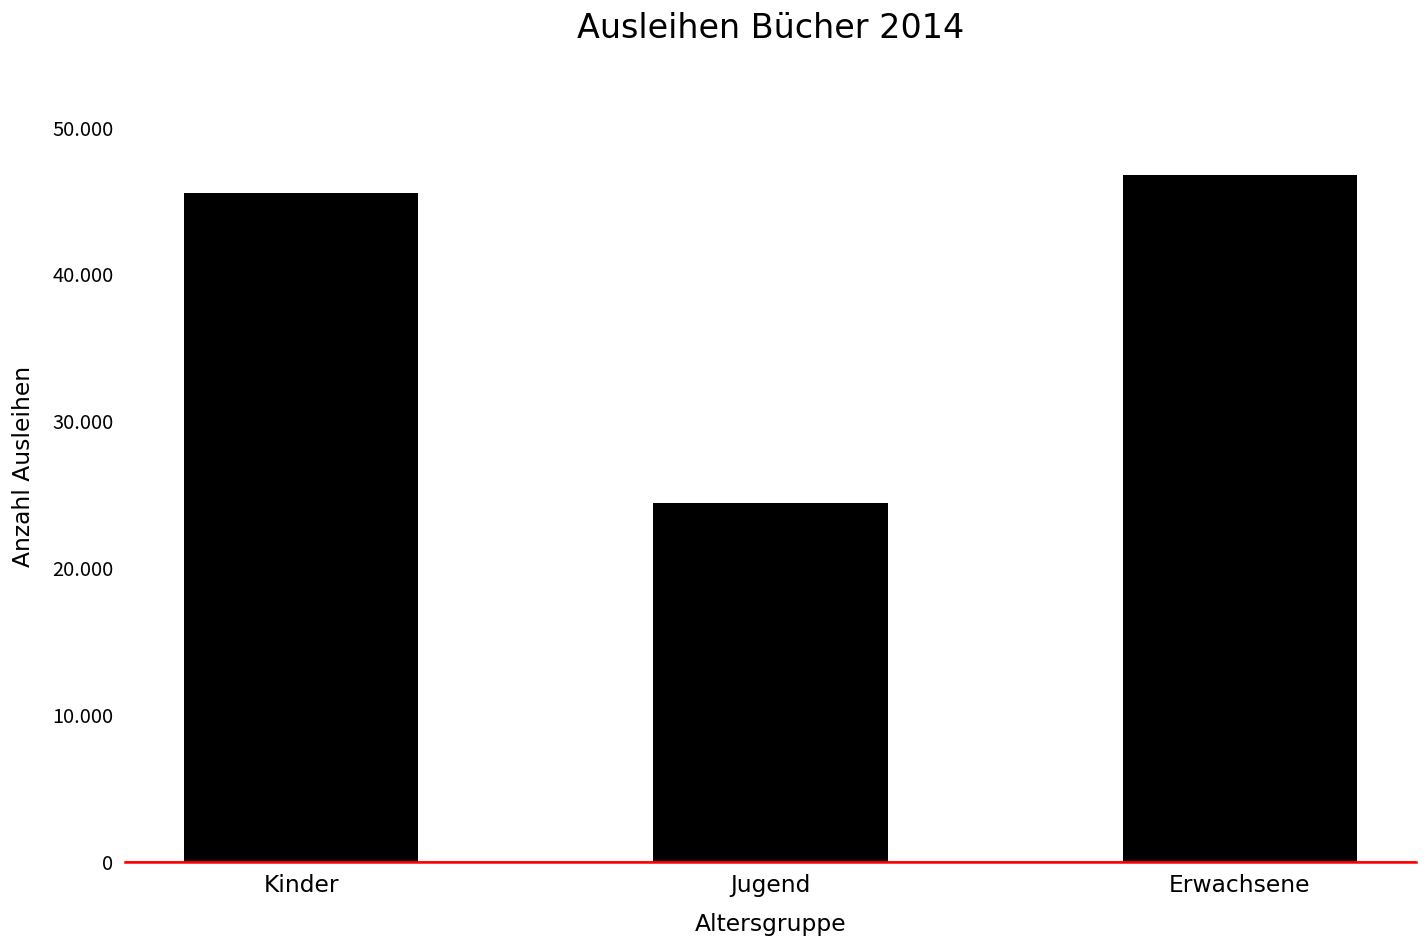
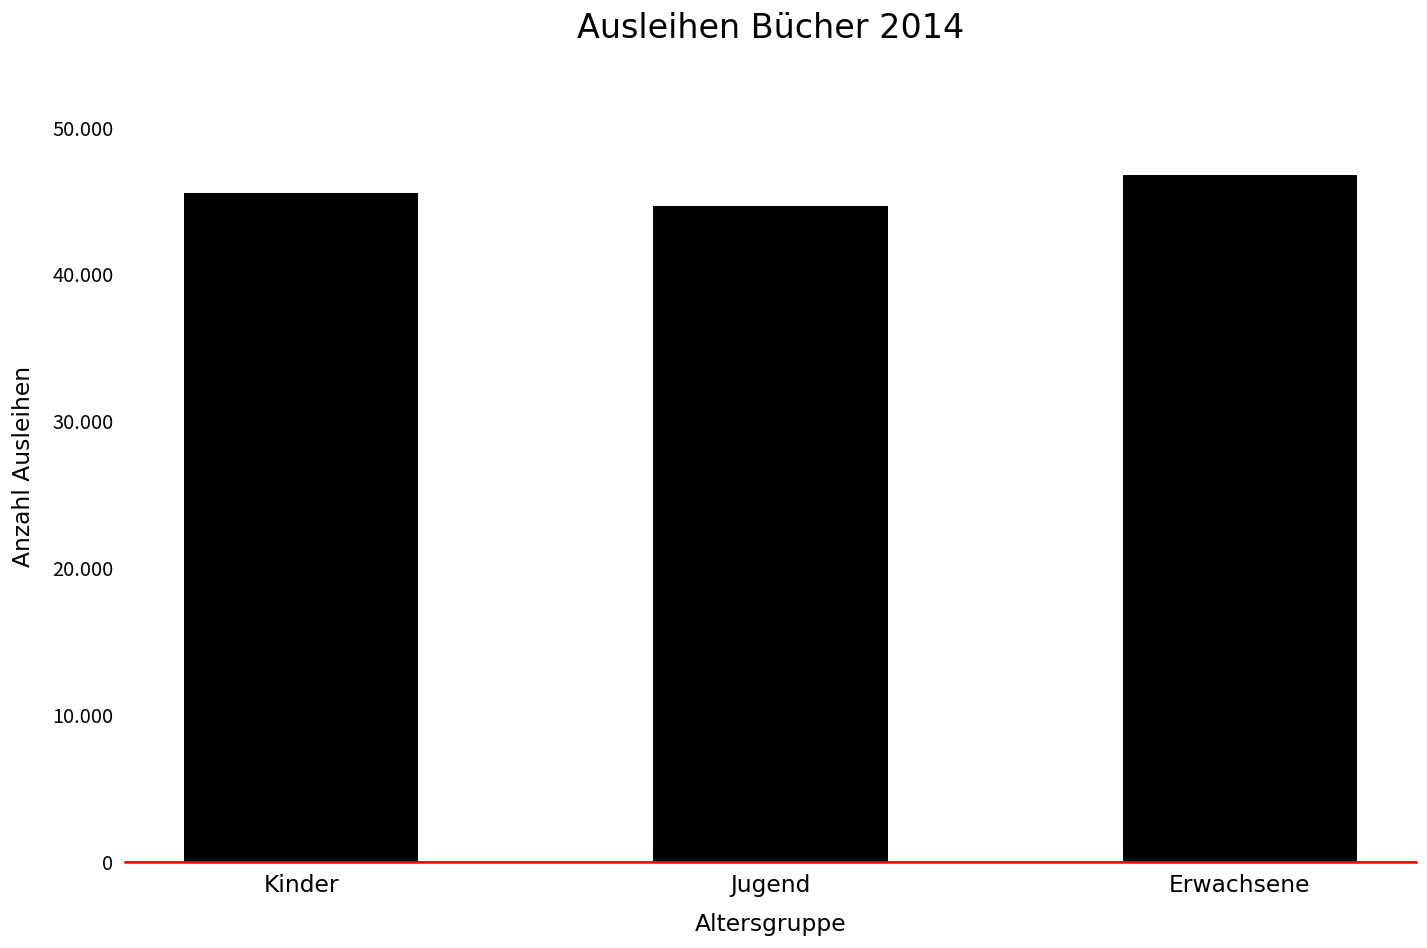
Jugend: 24.5 -> 44.7
